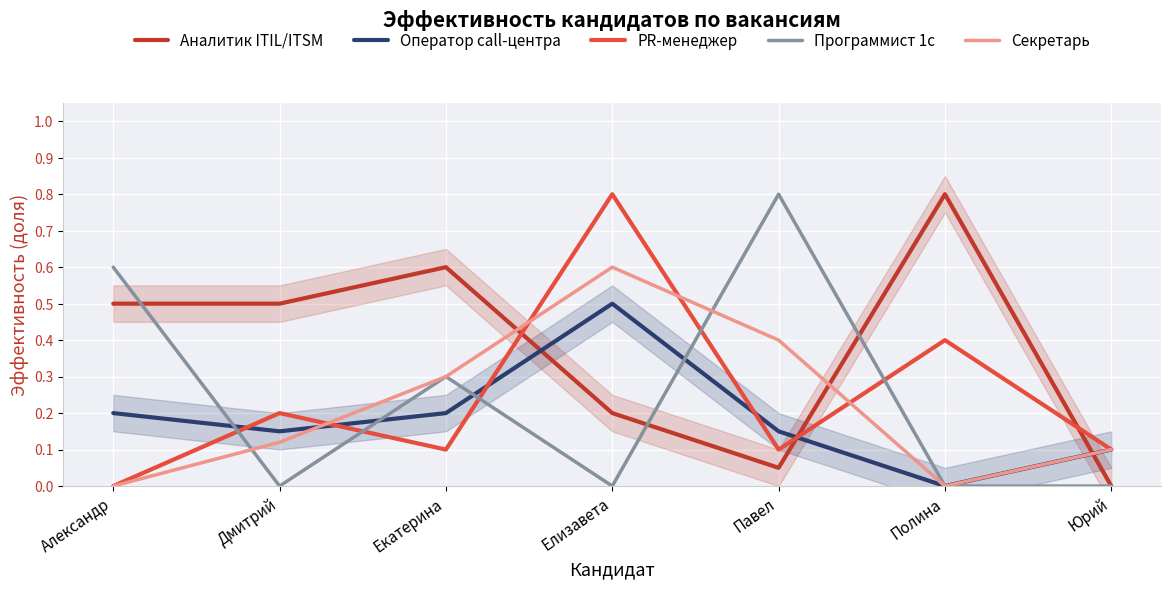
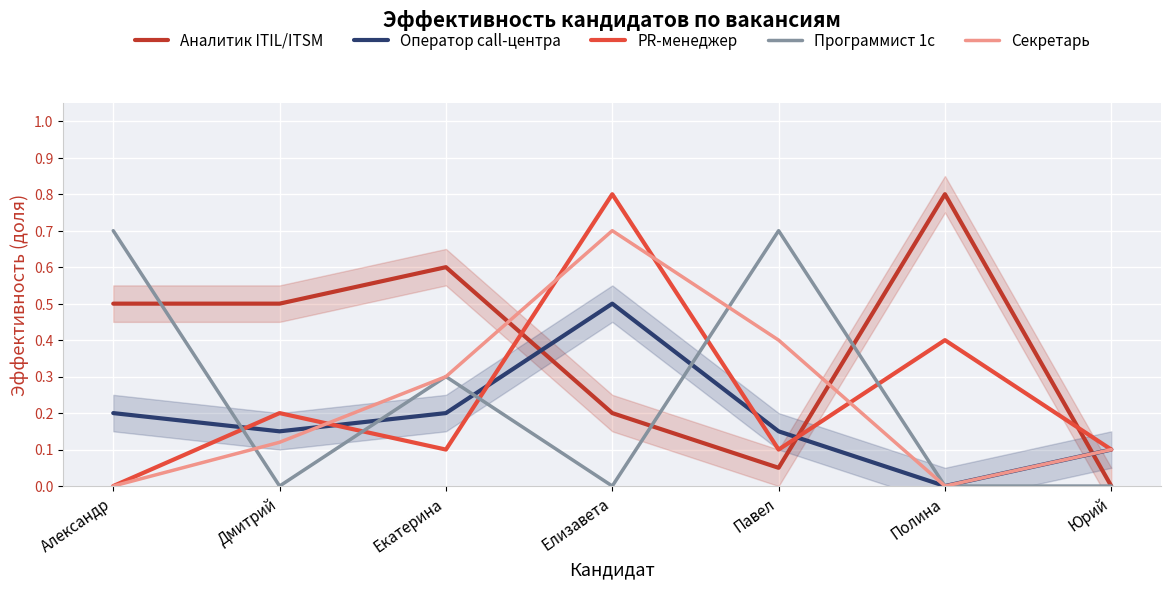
Программист 1с, Александр: 0.6 -> 0.7
Секретарь, Елизавета: 0.6 -> 0.7
Программист 1с, Павел: 0.8 -> 0.7
